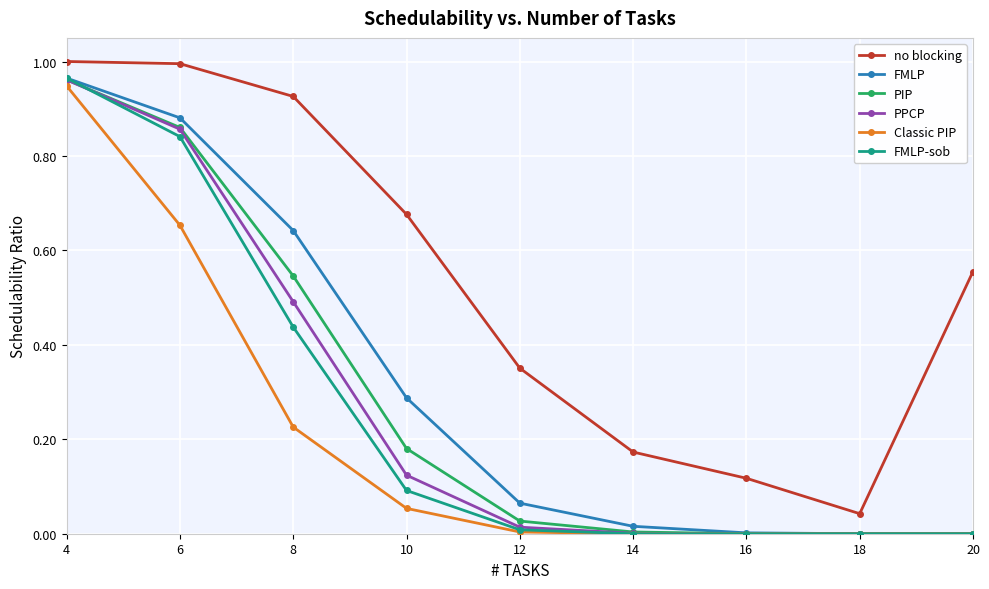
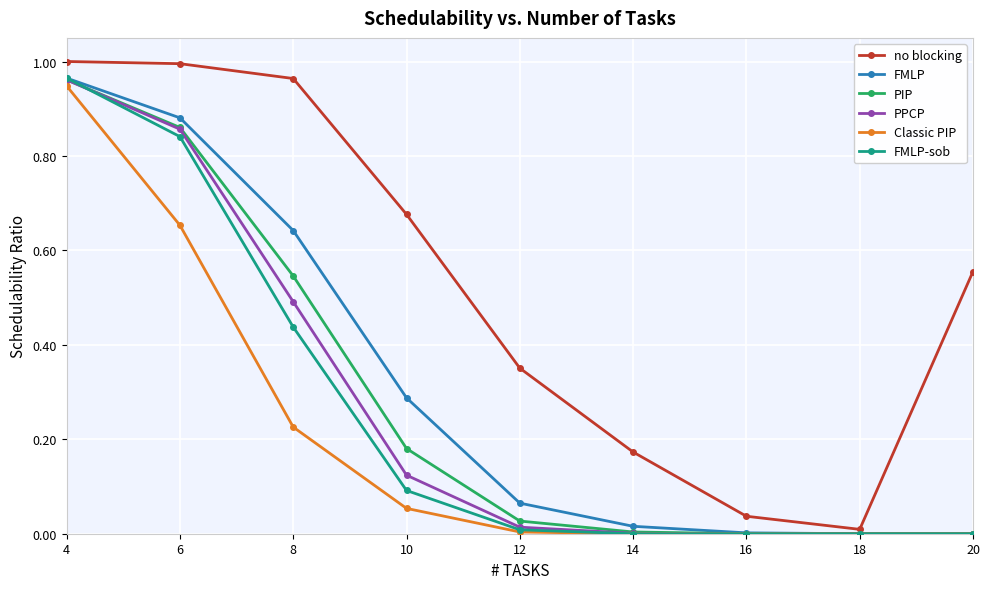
no blocking, 8: 0.93 -> 0.96
no blocking, 16: 0.12 -> 0.04
no blocking, 18: 0.04 -> 0.01
